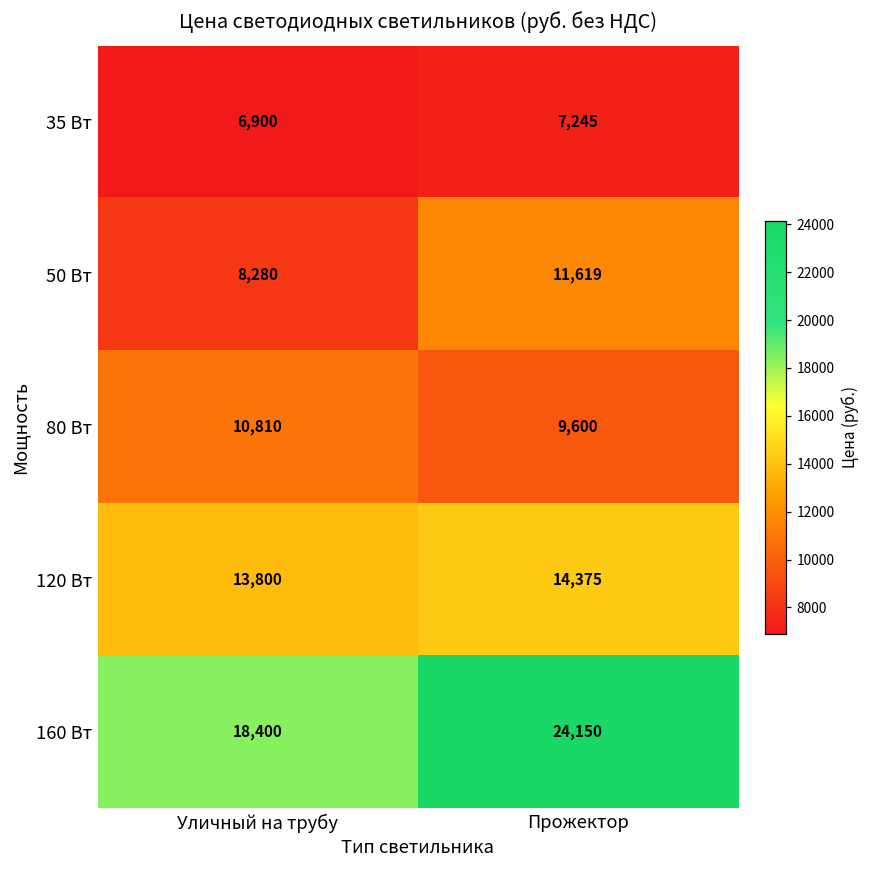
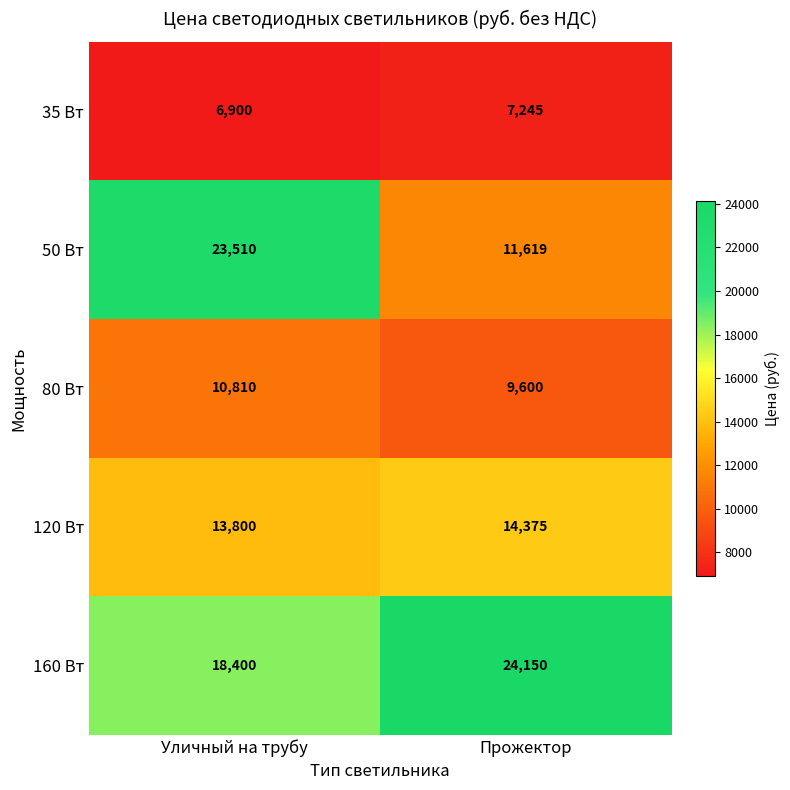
50 Вт, Уличный на трубу: 8,280 -> 23,510
